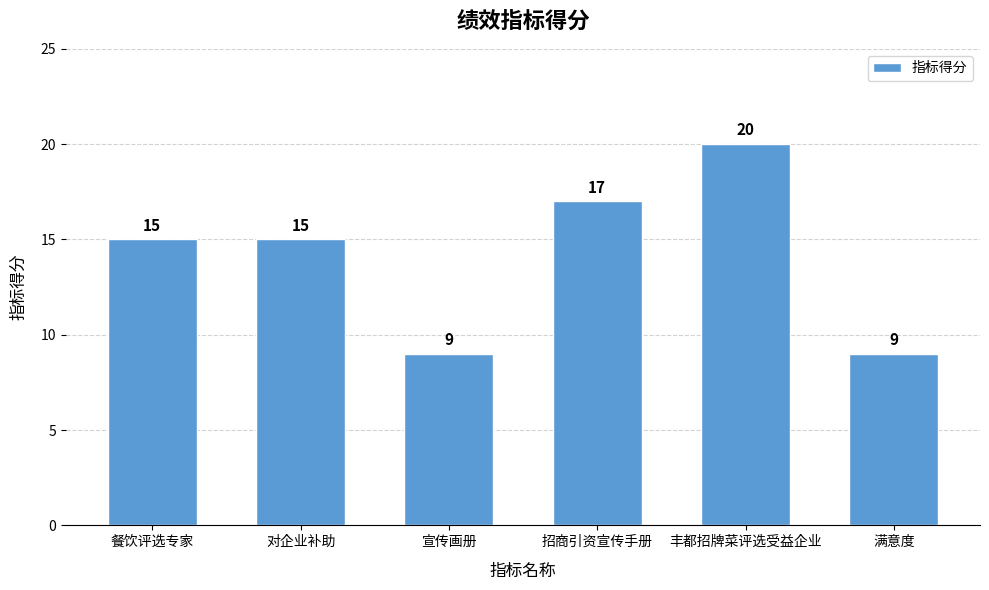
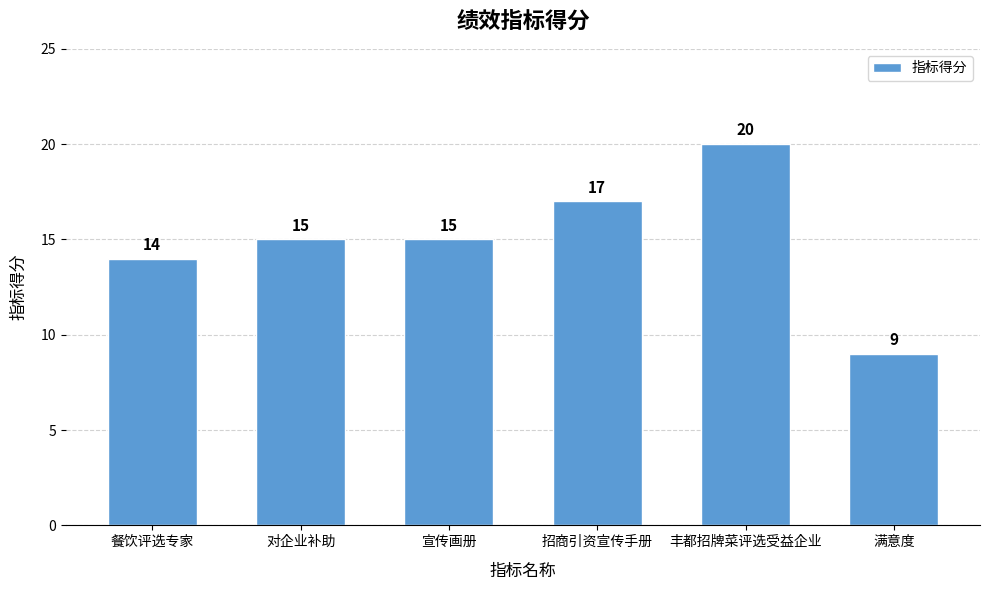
餐饮评选专家: 15 -> 14
宣传画册: 9 -> 15
